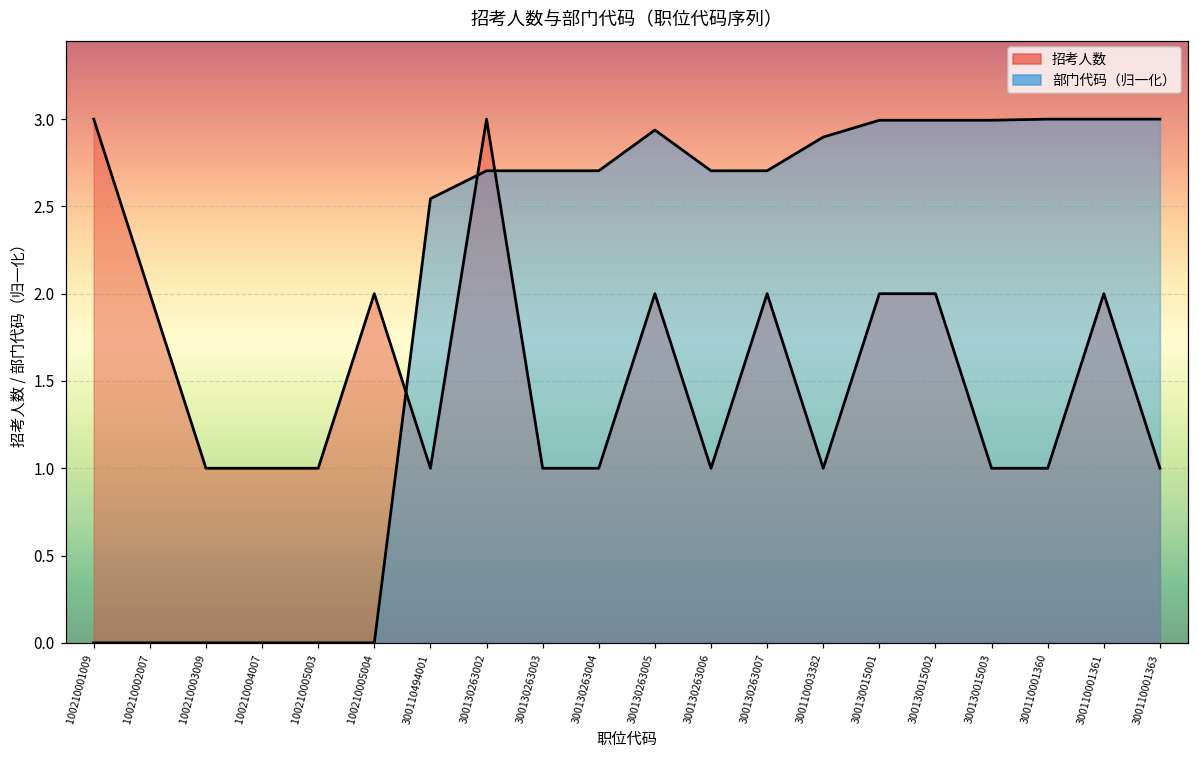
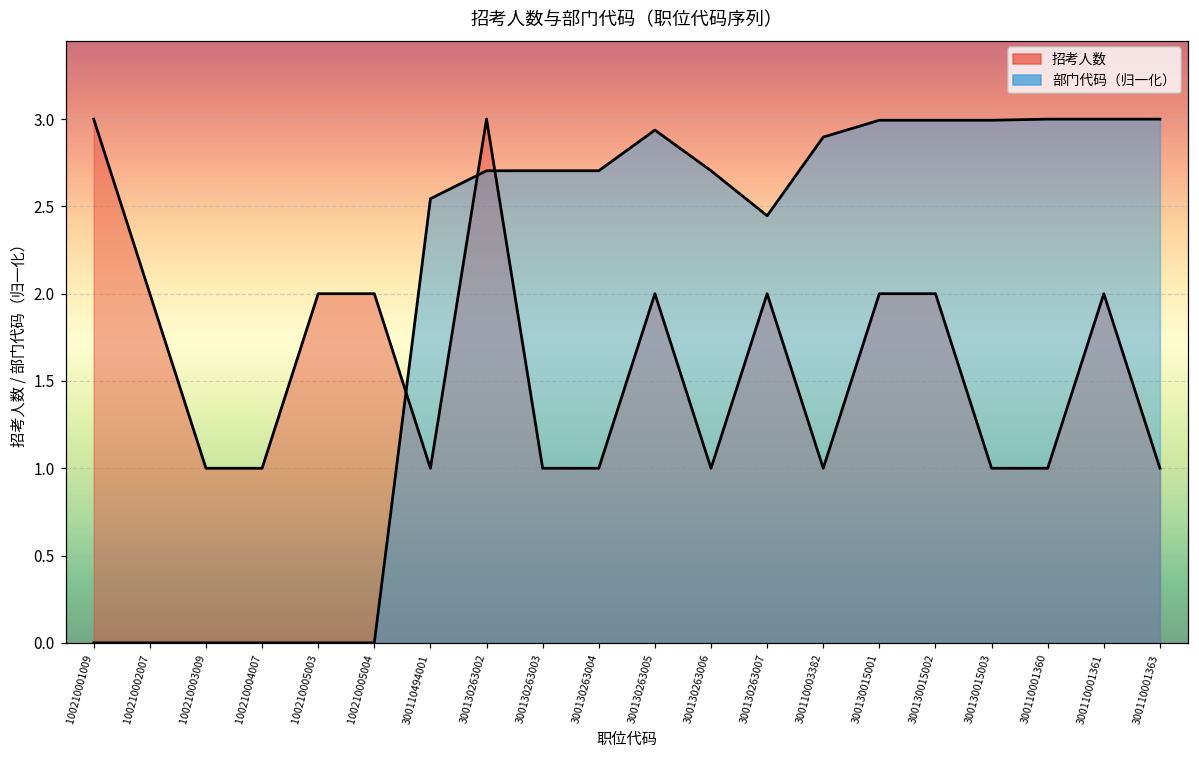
招考人数, 100210005003: 1 -> 2
部门代码（归一化）, 300130263007: 2.70 -> 2.45
